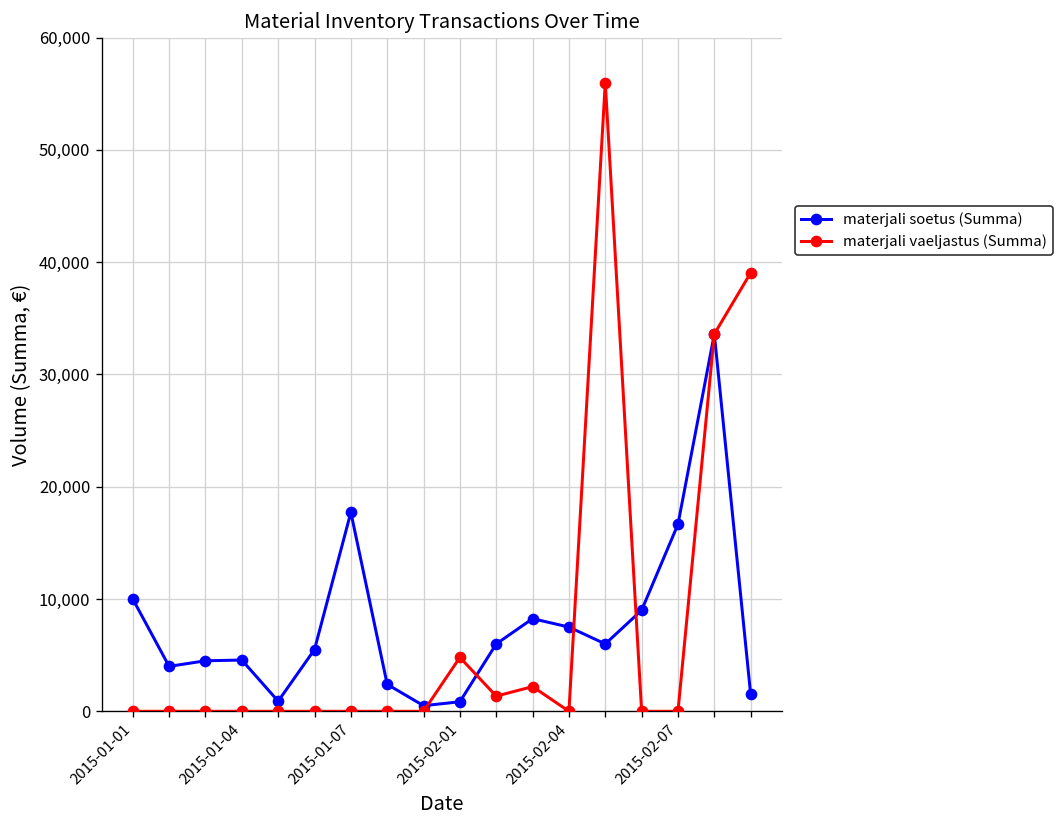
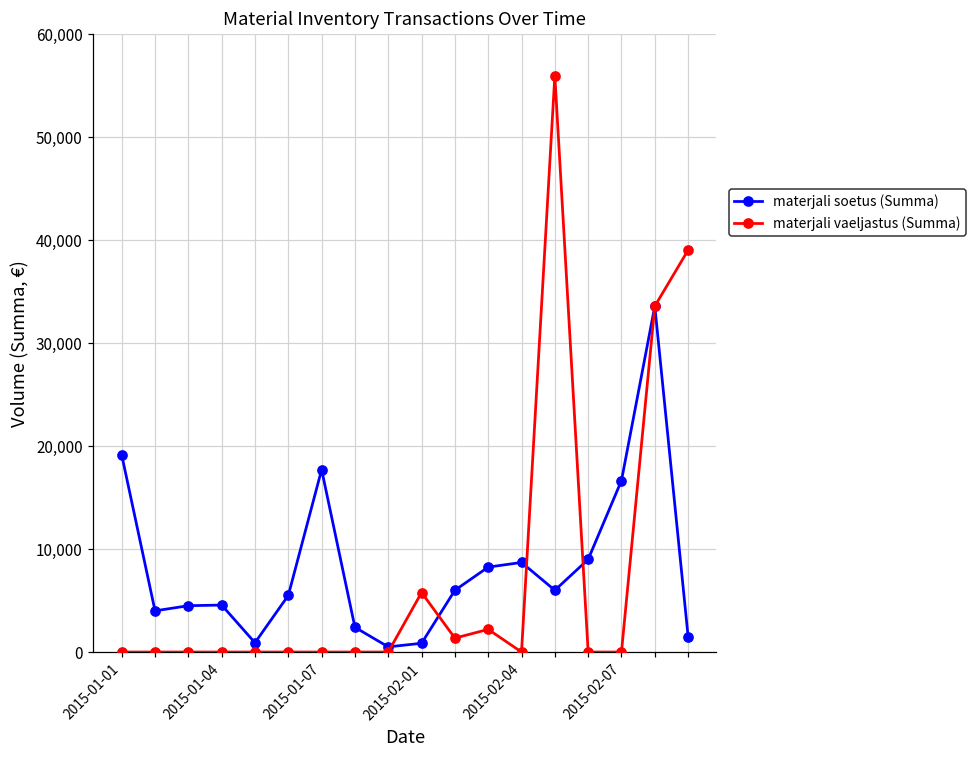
materjali soetus (Summa), 2015-01-01: 10,000 -> 19,000
materjali vaeljastus (Summa), 2015-02-01: 5,000 -> 6,000
materjali soetus (Summa), 2015-02-04: 8,000 -> 9,000
